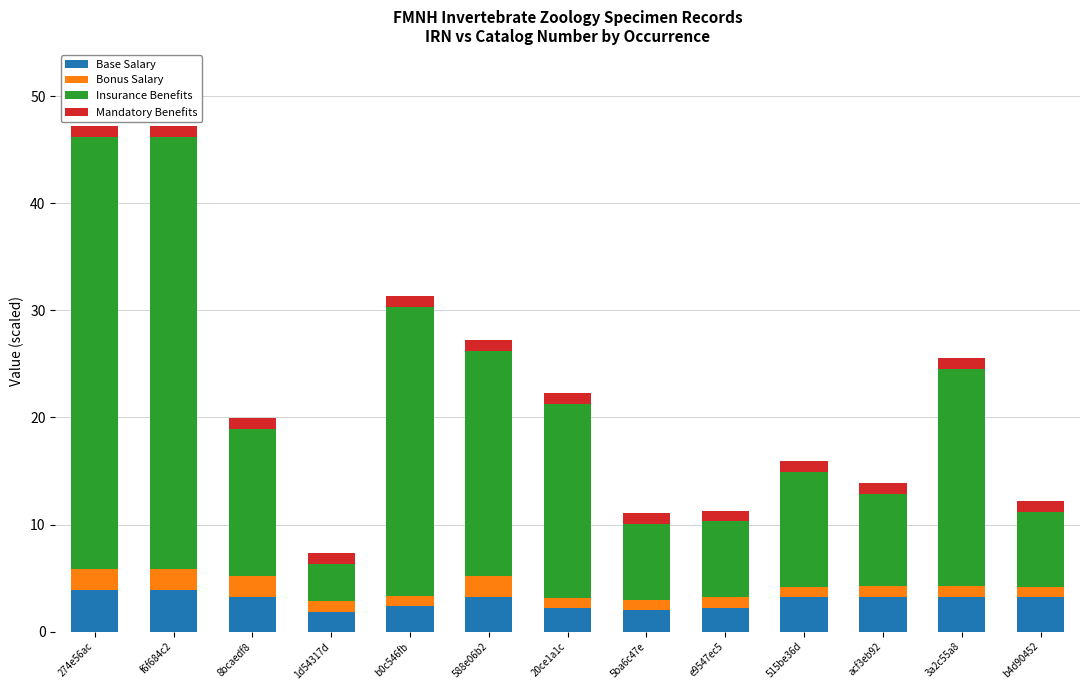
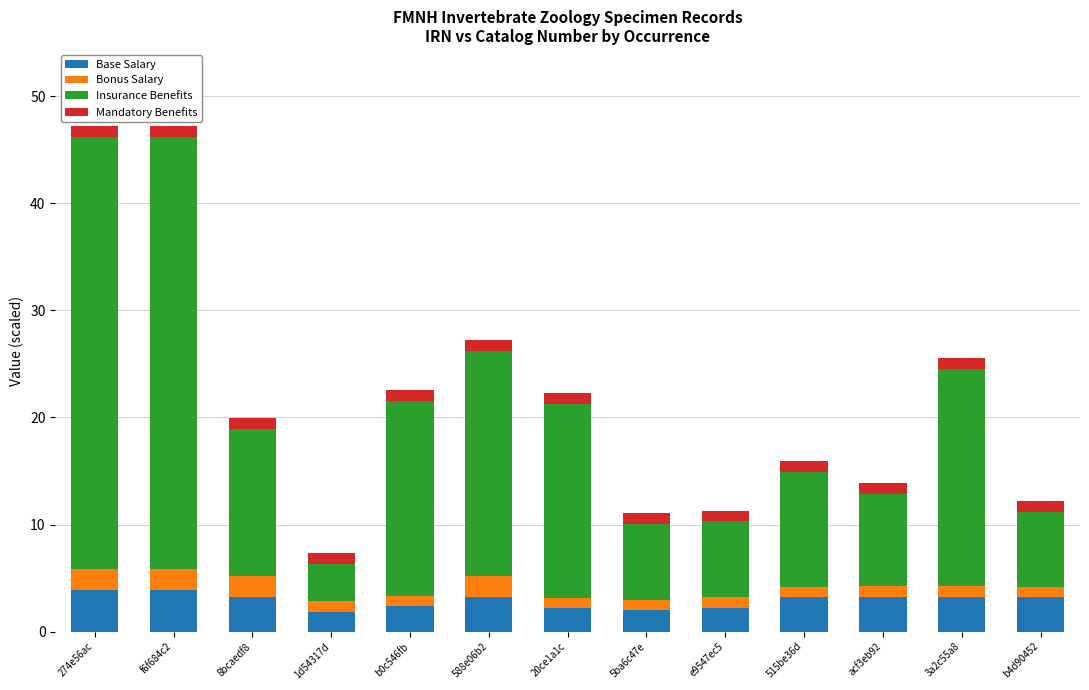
Insurance Benefits, b0c546fb: 27.0 -> 18.2
